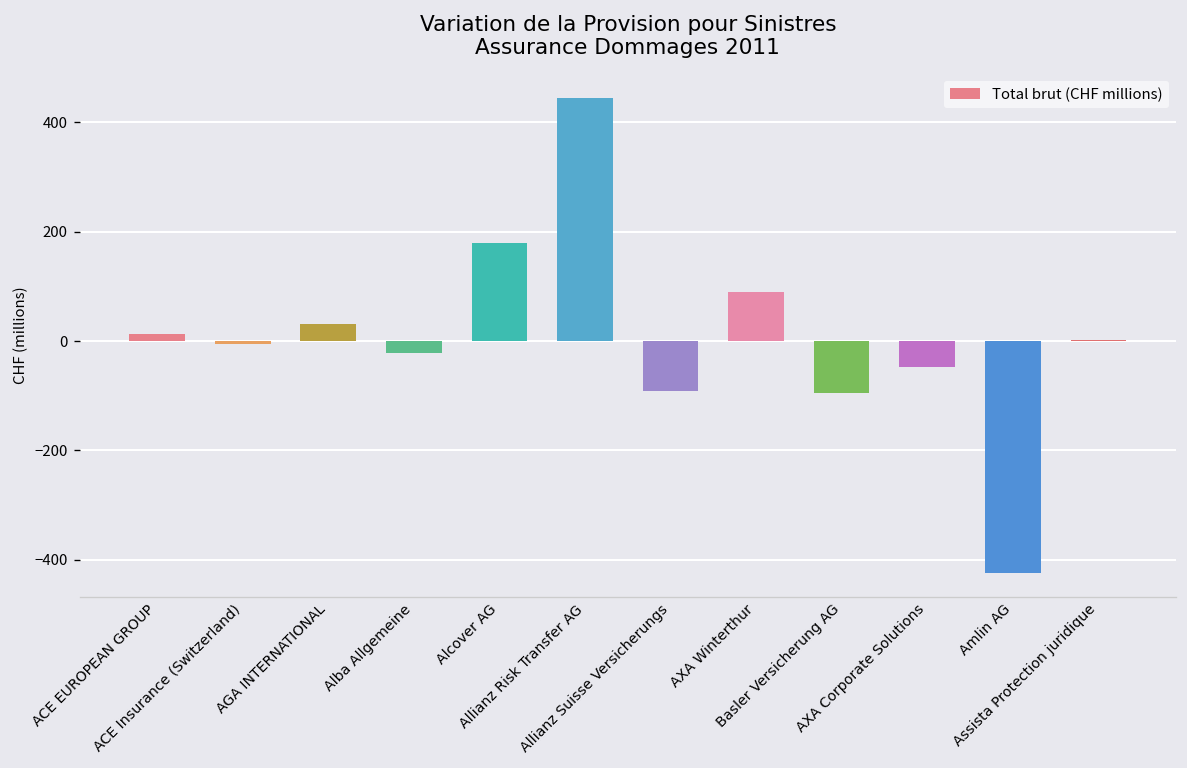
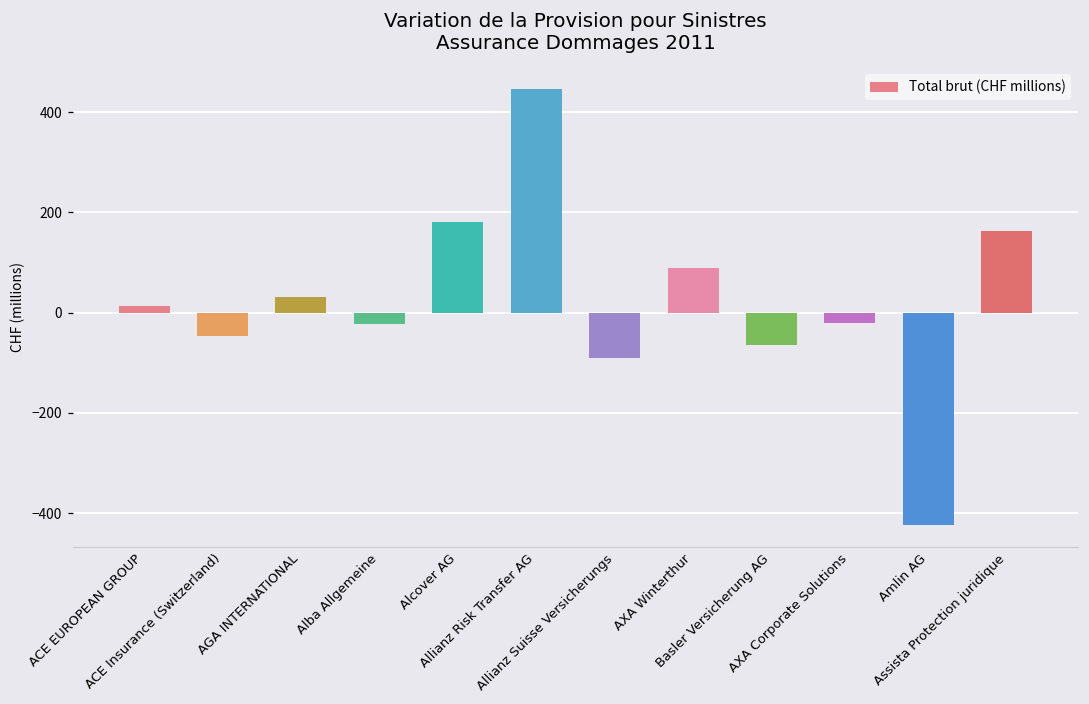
ACE Insurance (Switzerland): 0 -> -50
Basler Versicherung AG: -90 -> -60
AXA Corporate Solutions: -50 -> -20
Assista Protection juridique: 0 -> 160
